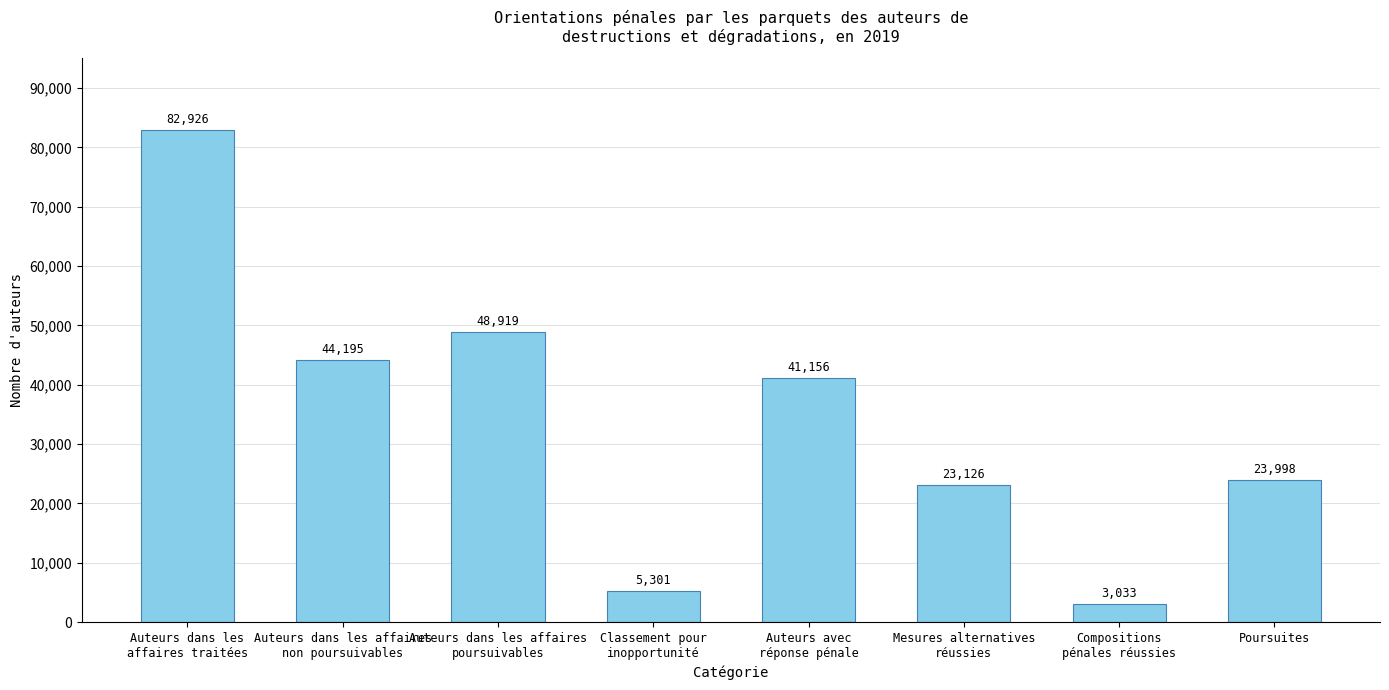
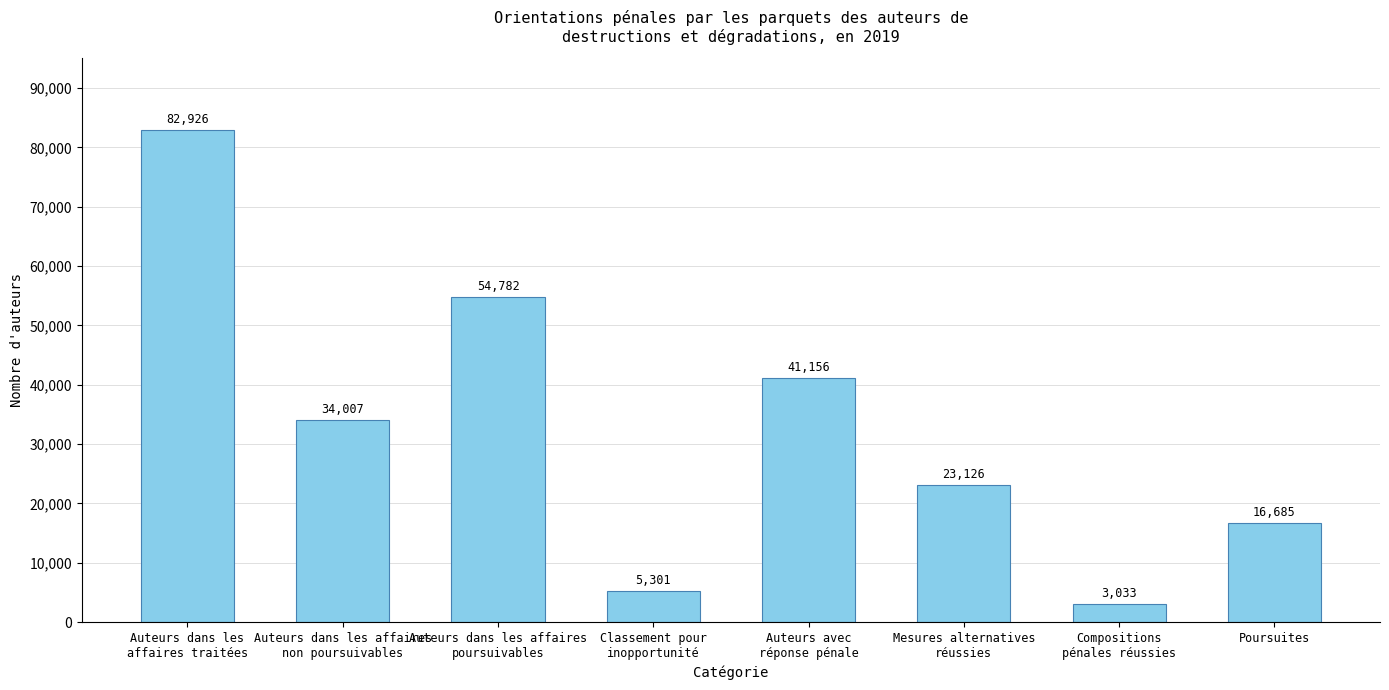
Auteurs dans les affaires non poursuivables: 44,195 -> 34,007
Auteurs dans les affaires poursuivables: 48,919 -> 54,782
Poursuites: 23,998 -> 16,685
